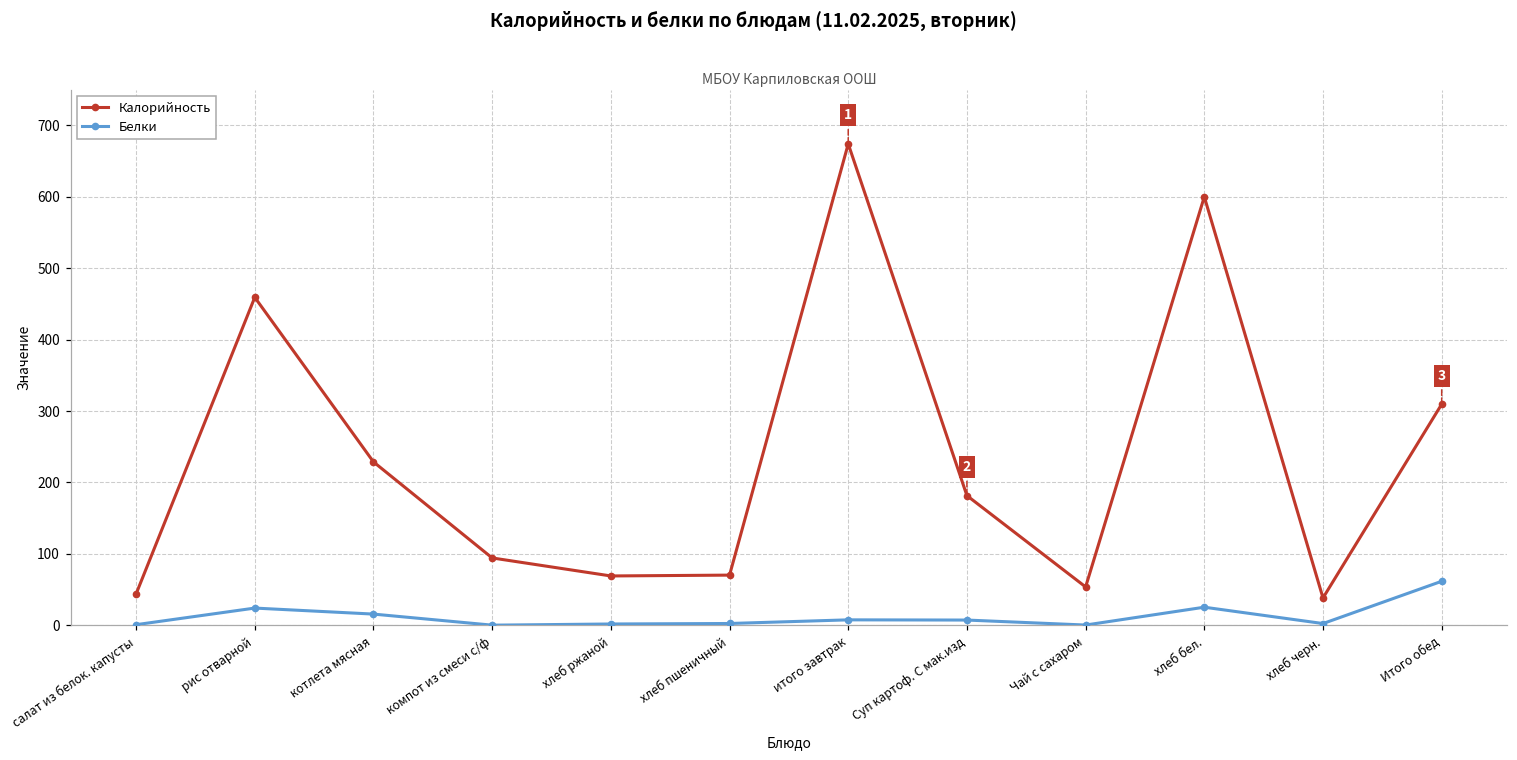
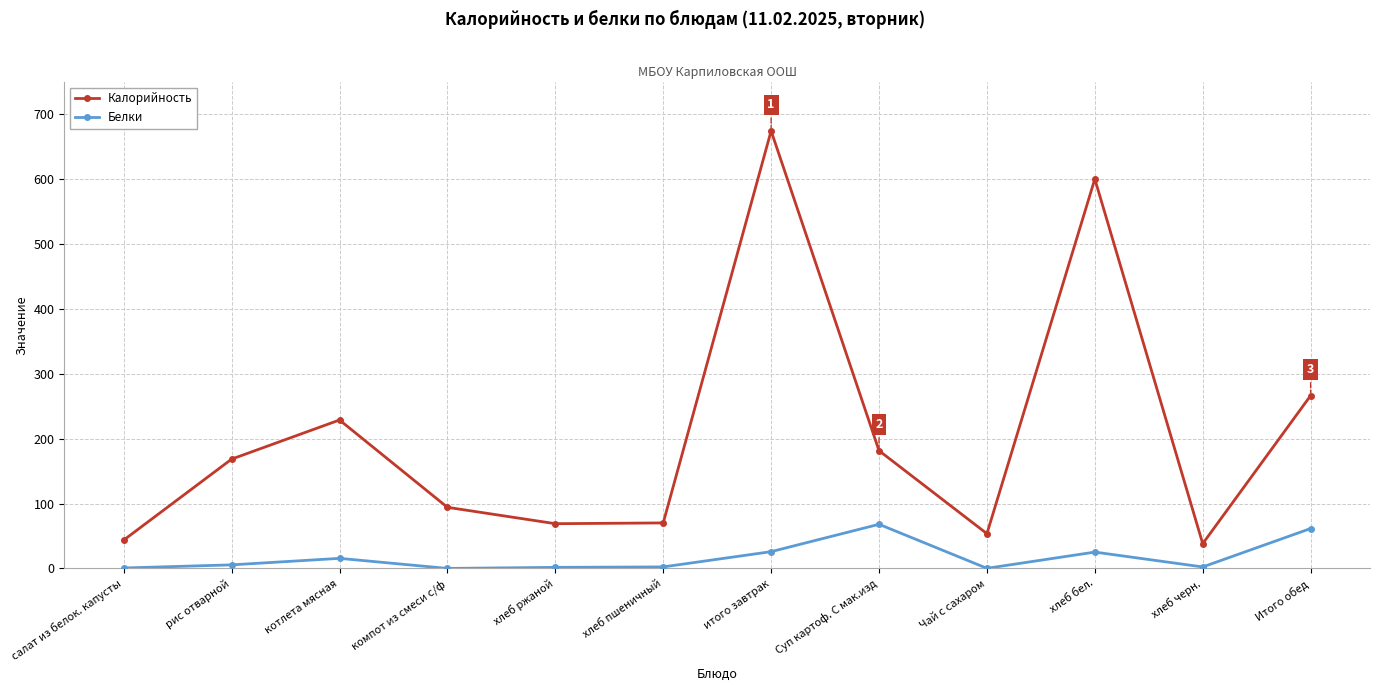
Калорийность, рис отварной: 460 -> 170
Белки, рис отварной: 20 -> 10
Белки, итого завтрак: 10 -> 30
Белки, Суп картоф. С мак.изд: 10 -> 70
Калорийность, Итого обед: 310 -> 270
